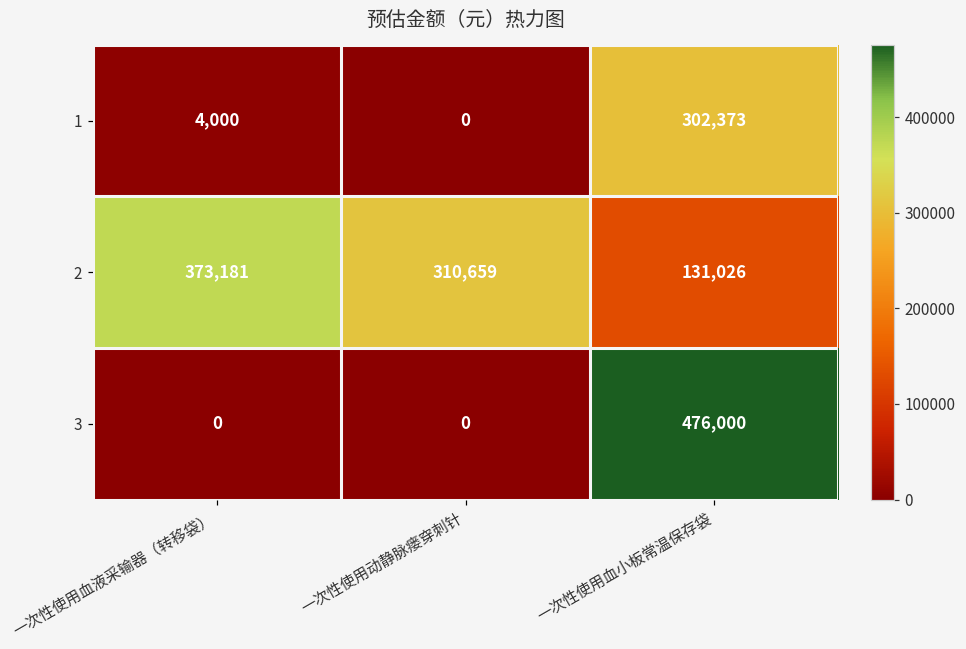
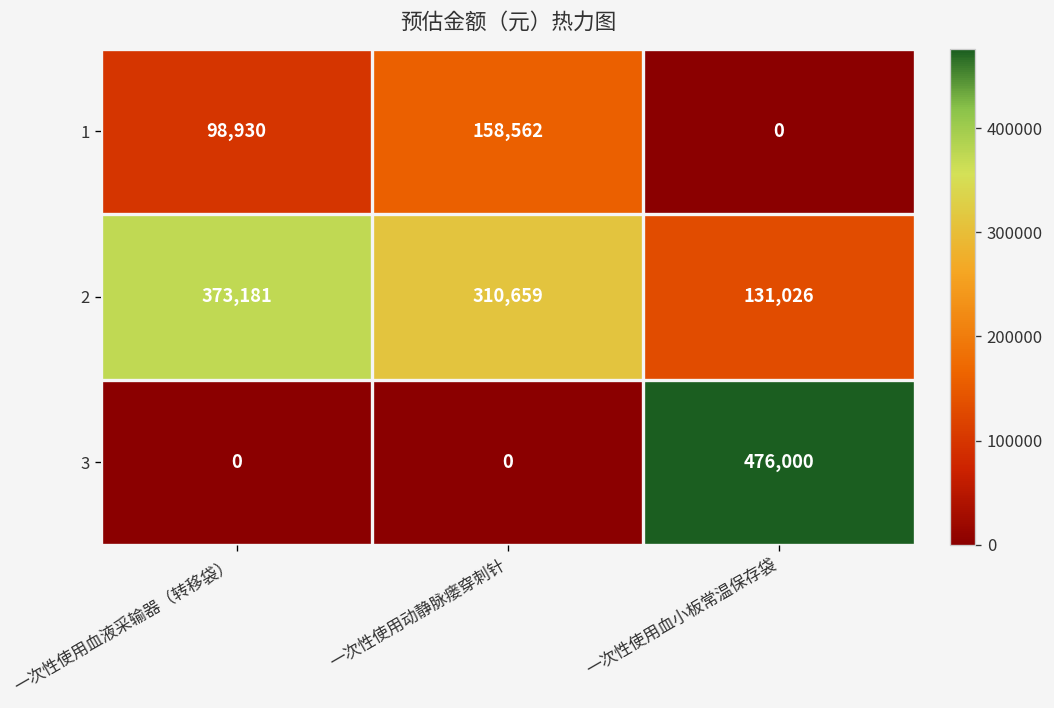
1, 一次性使用血液采输器（转移袋）: 4,000 -> 98,930
1, 一次性使用动静脉瘘穿刺针: 0 -> 158,562
1, 一次性使用血小板常温保存袋: 302,373 -> 0
